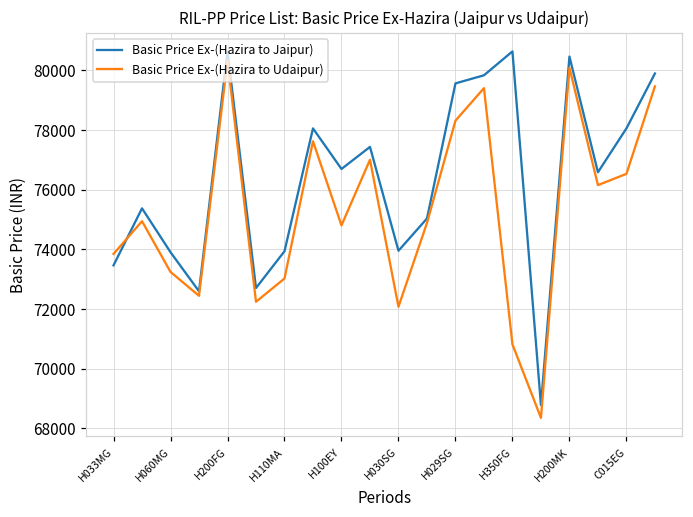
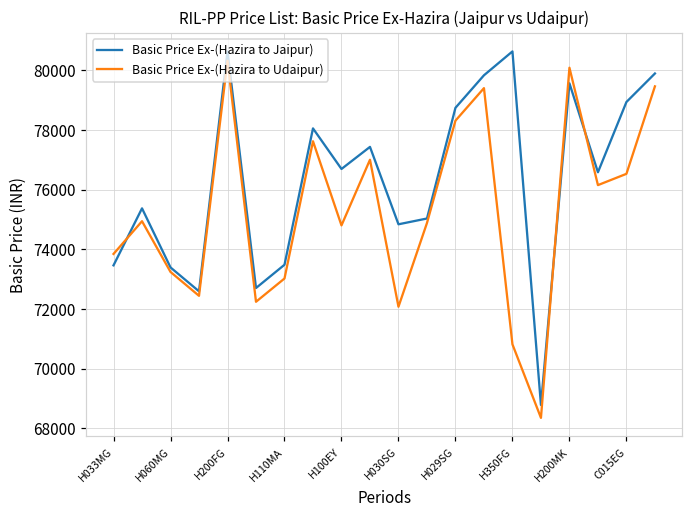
Basic Price Ex-(Hazira to Jaipur), H060MG: 73900 -> 73400
Basic Price Ex-(Hazira to Jaipur), H110MA: 73900 -> 73500
Basic Price Ex-(Hazira to Jaipur), H030SG: 74000 -> 74800
Basic Price Ex-(Hazira to Jaipur), H029SG: 79600 -> 78700
Basic Price Ex-(Hazira to Jaipur), H200MK: 80500 -> 79600
Basic Price Ex-(Hazira to Jaipur), C015EG: 78100 -> 78900
